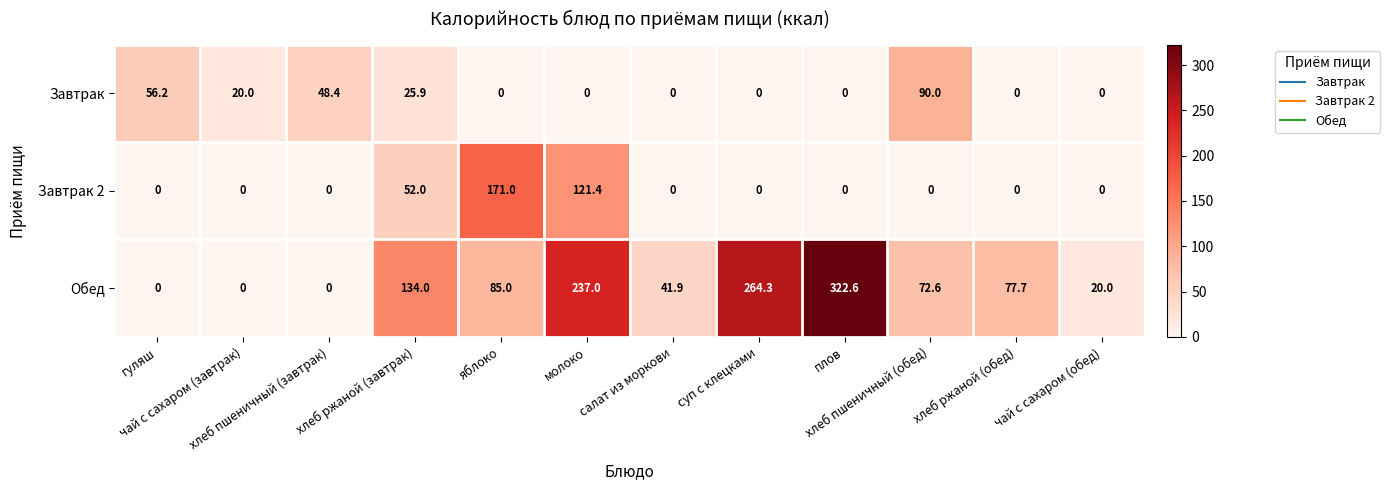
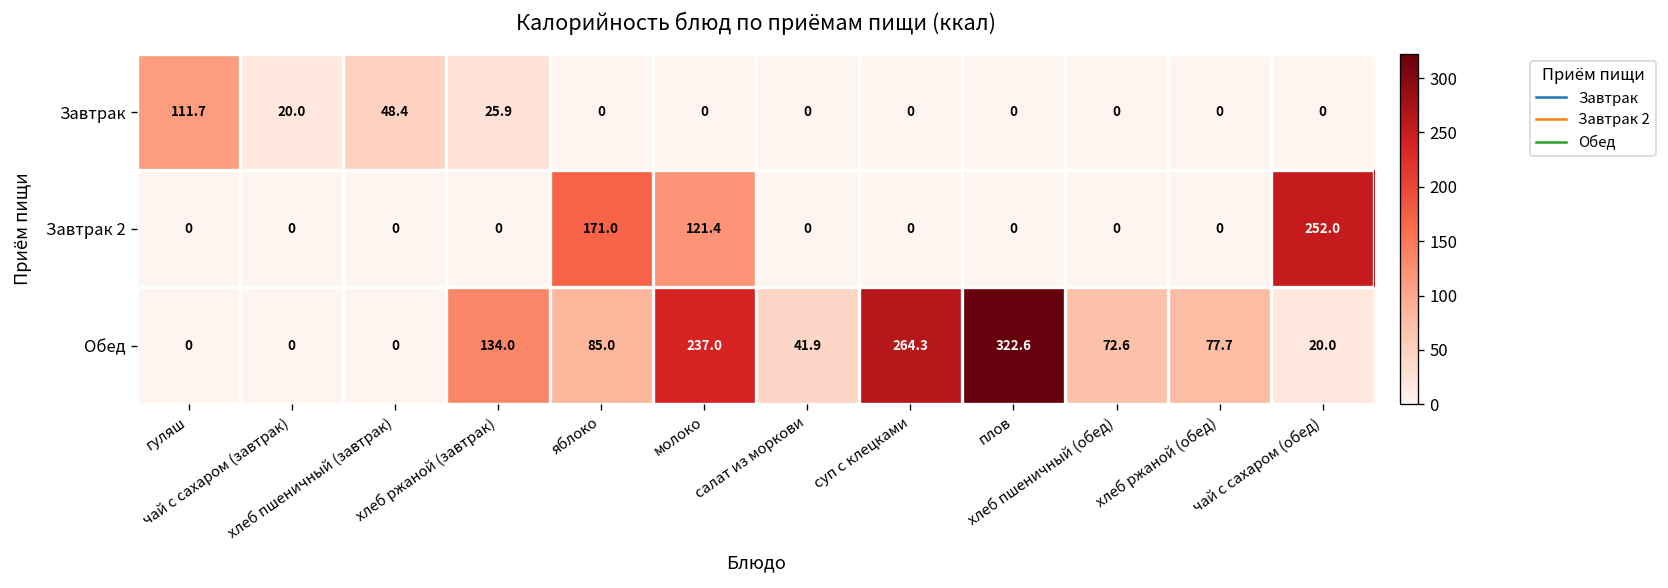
Завтрак, гуляш: 56.2 -> 111.7
Завтрак, хлеб пшеничный (обед): 90.0 -> 0
Завтрак 2, хлеб ржаной (завтрак): 52.0 -> 0
Завтрак 2, чай с сахаром (обед): 0 -> 252.0
